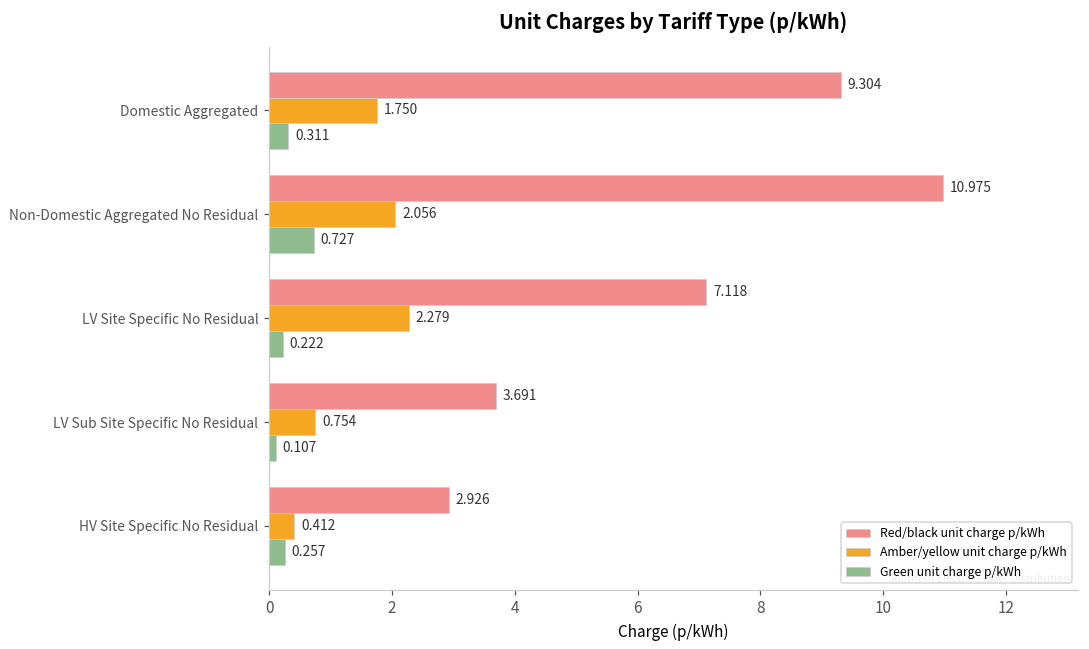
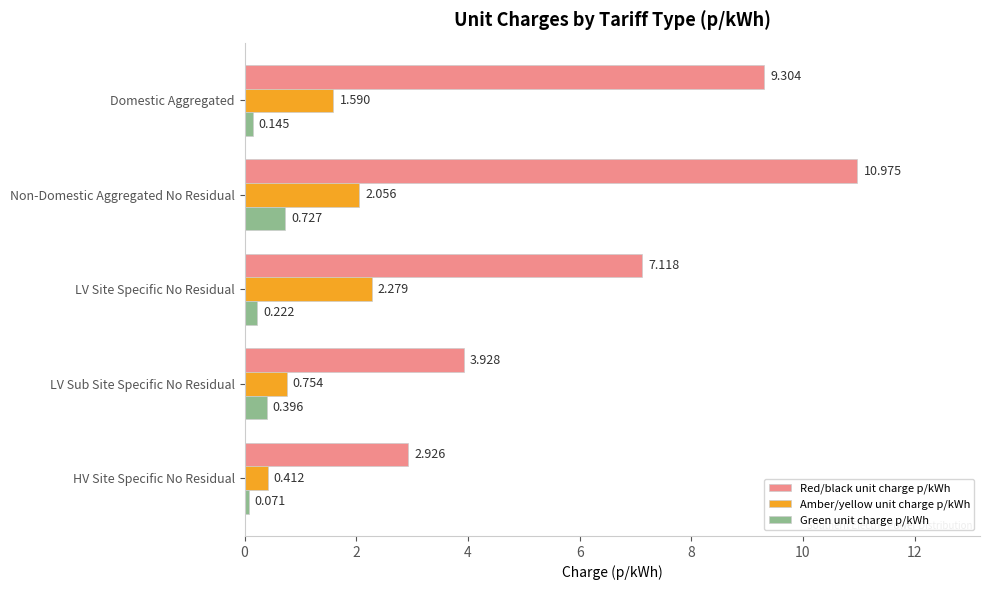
Amber/yellow unit charge p/kWh, Domestic Aggregated: 1.750 -> 1.590
Green unit charge p/kWh, Domestic Aggregated: 0.311 -> 0.145
Red/black unit charge p/kWh, LV Sub Site Specific No Residual: 3.691 -> 3.928
Green unit charge p/kWh, LV Sub Site Specific No Residual: 0.107 -> 0.396
Green unit charge p/kWh, HV Site Specific No Residual: 0.257 -> 0.071
